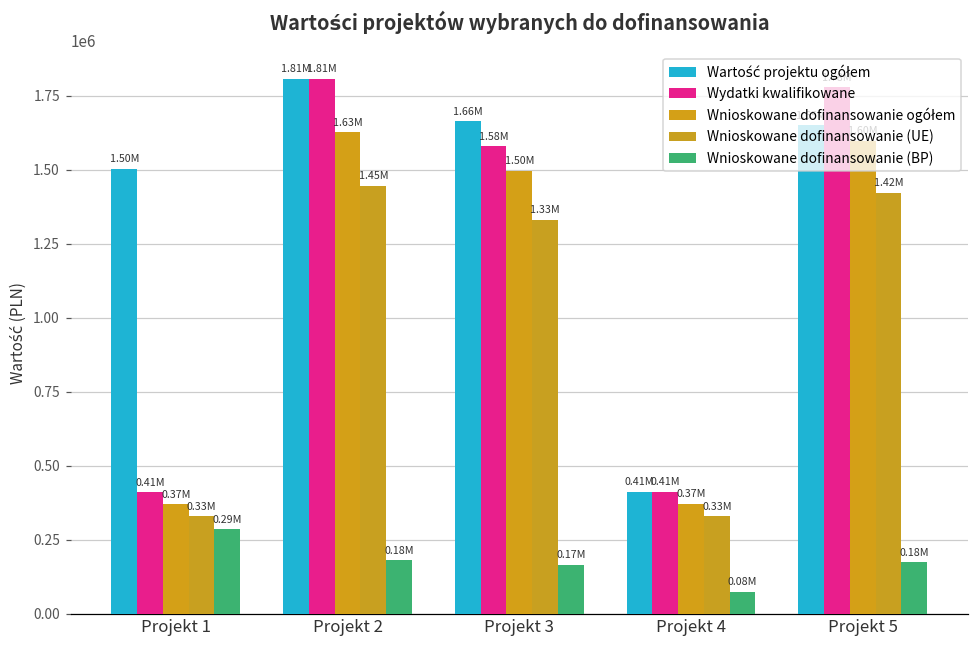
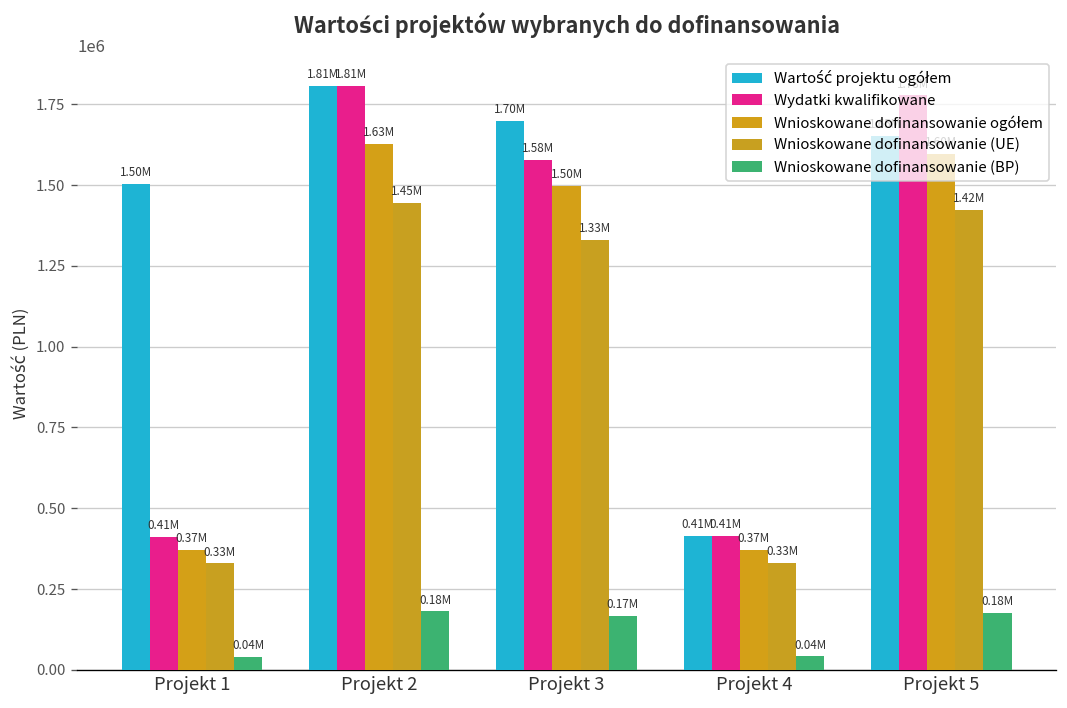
Wnioskowane dofinansowanie (BP), Projekt 1: 0.29M -> 0.04M
Wartość projektu ogółem, Projekt 3: 1.66M -> 1.70M
Wnioskowane dofinansowanie (BP), Projekt 4: 0.08M -> 0.04M
